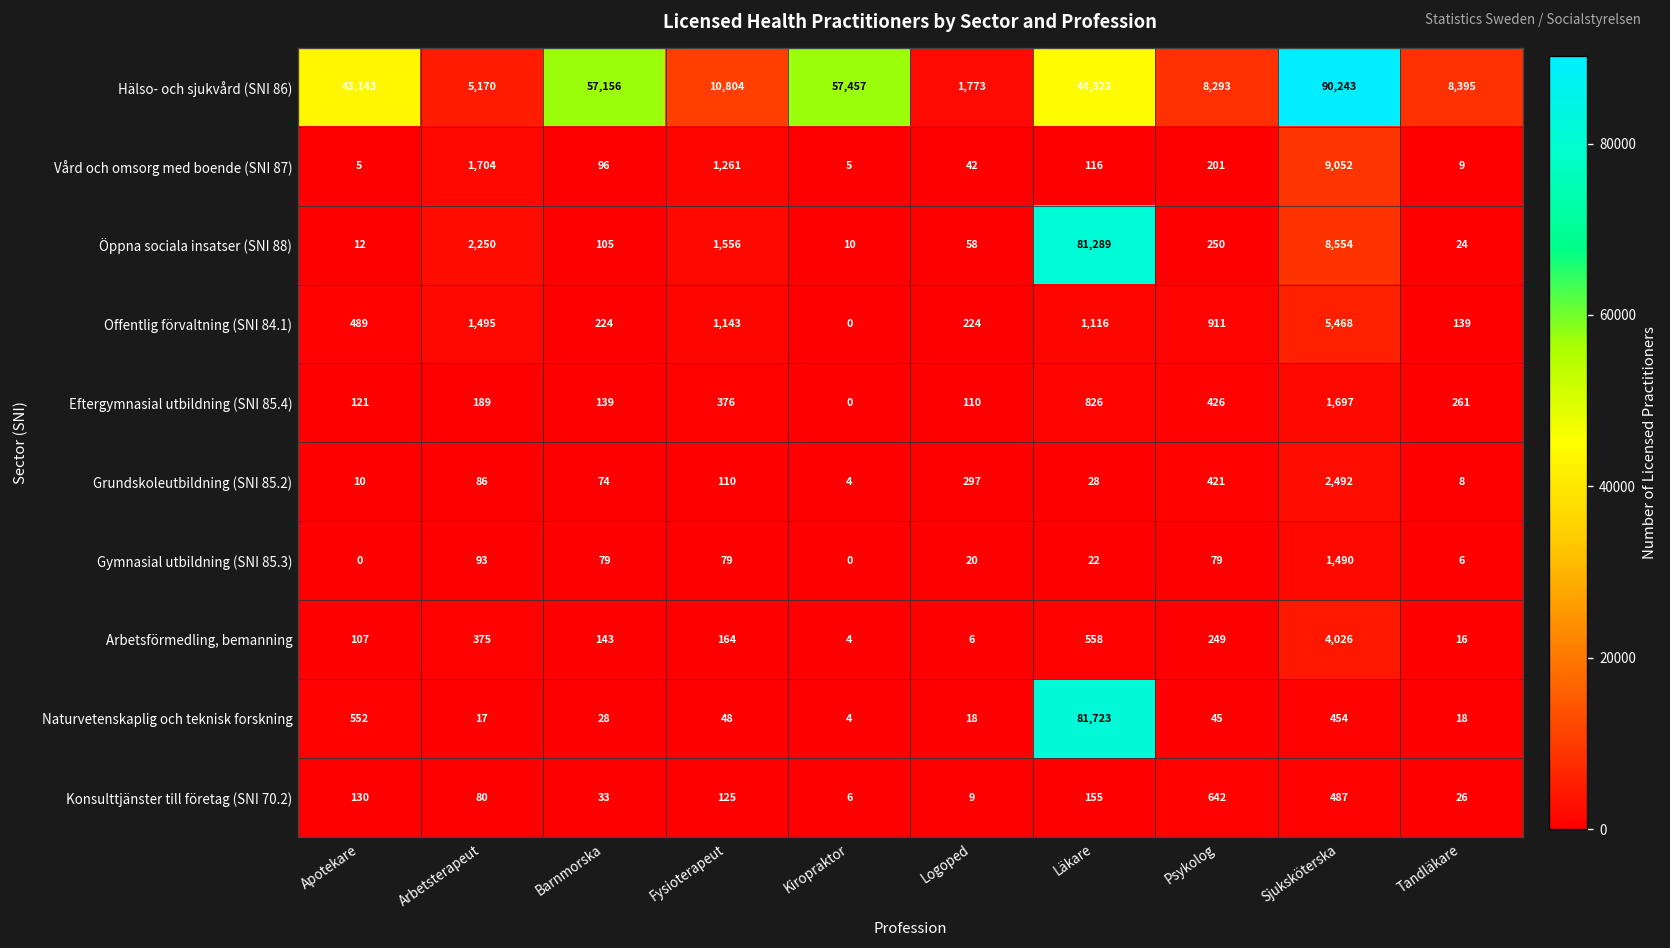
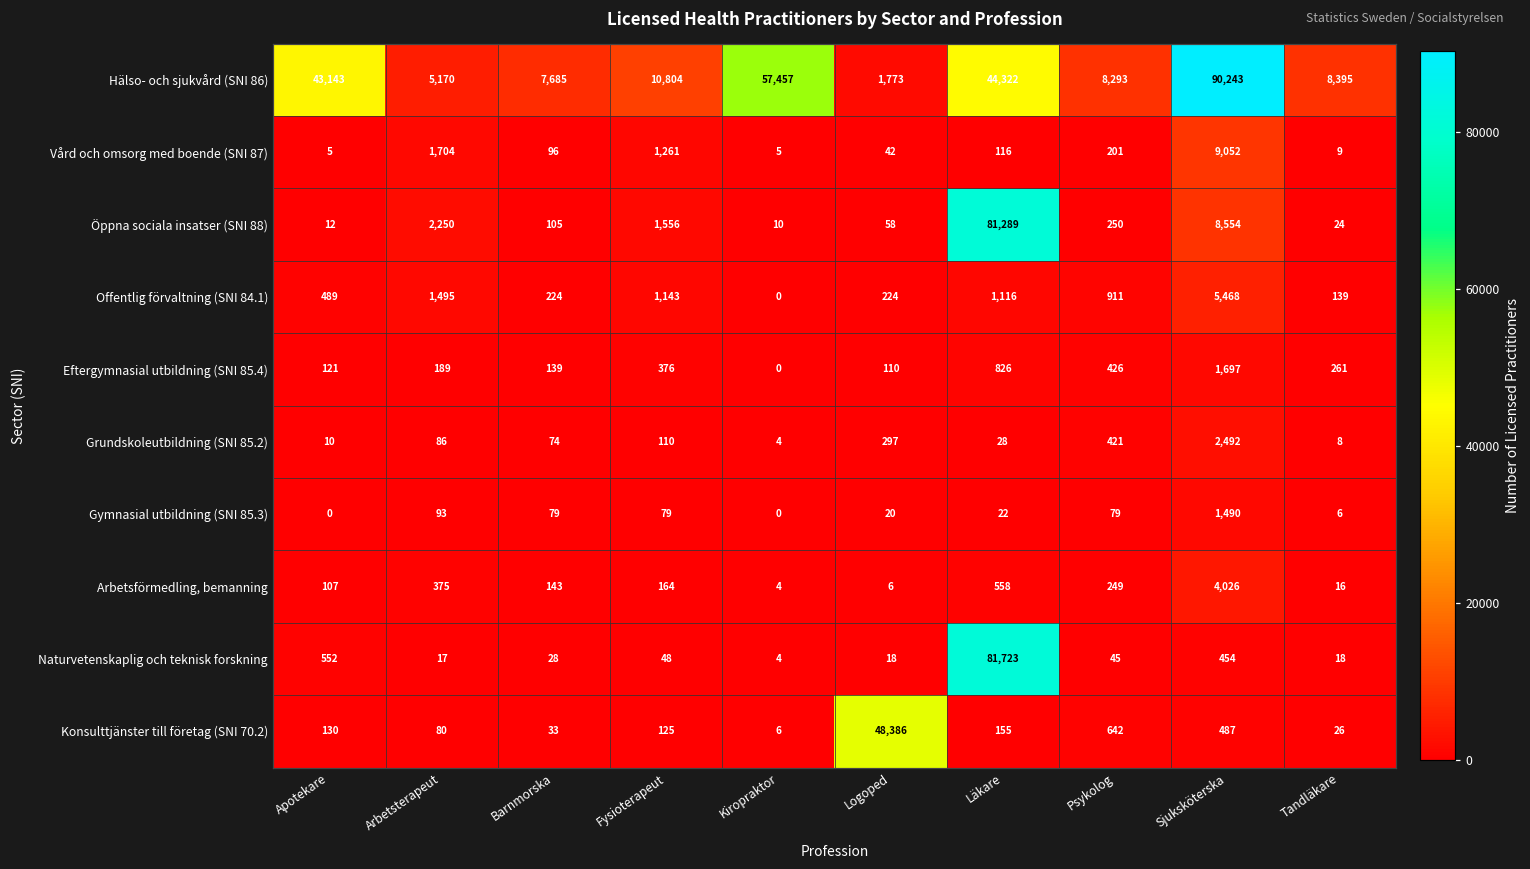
Hälso- och sjukvård (SNI 86), Barnmorska: 57,156 -> 7,685
Konsulttjänster till företag (SNI 70.2), Logoped: 9 -> 48,386
